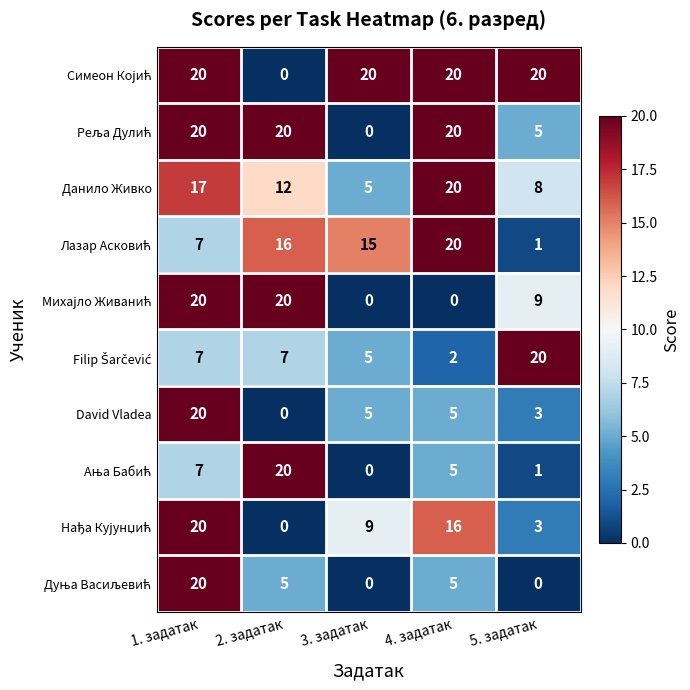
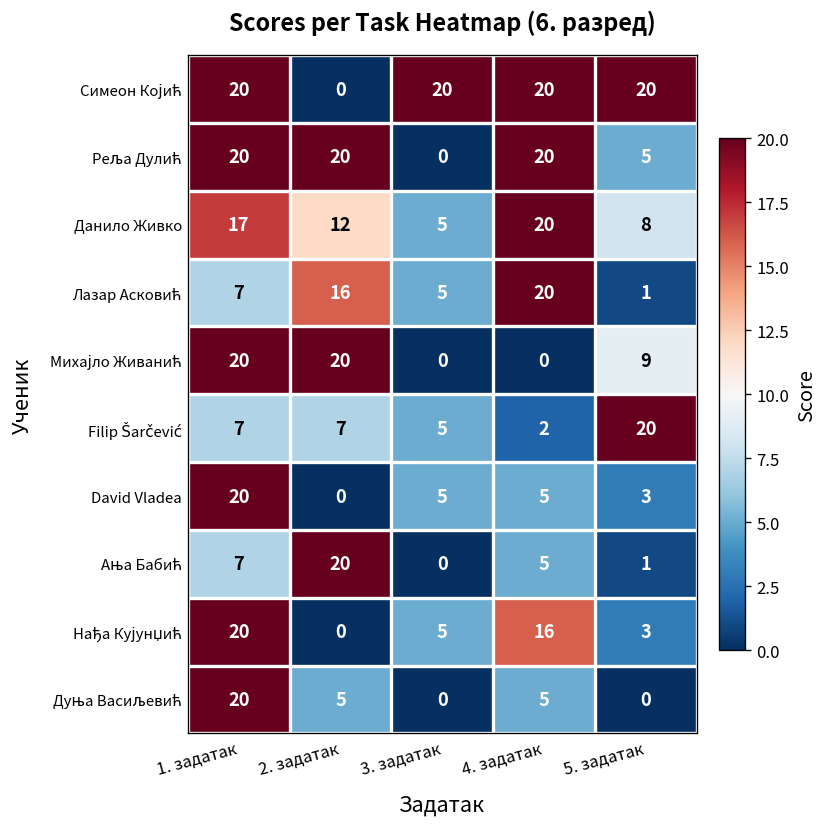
Лазар Асковић, 3. задатак: 15 -> 5
Нађа Кујунџић, 3. задатак: 9 -> 5
